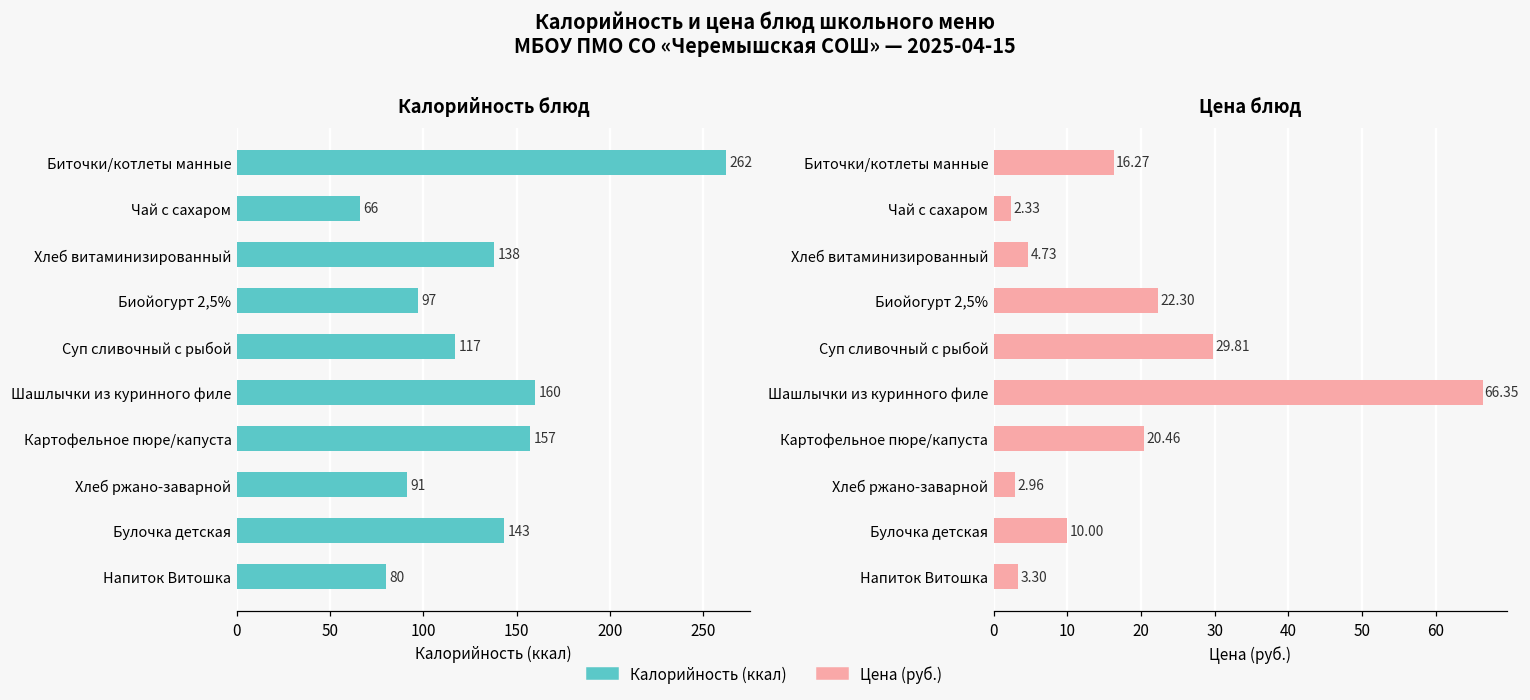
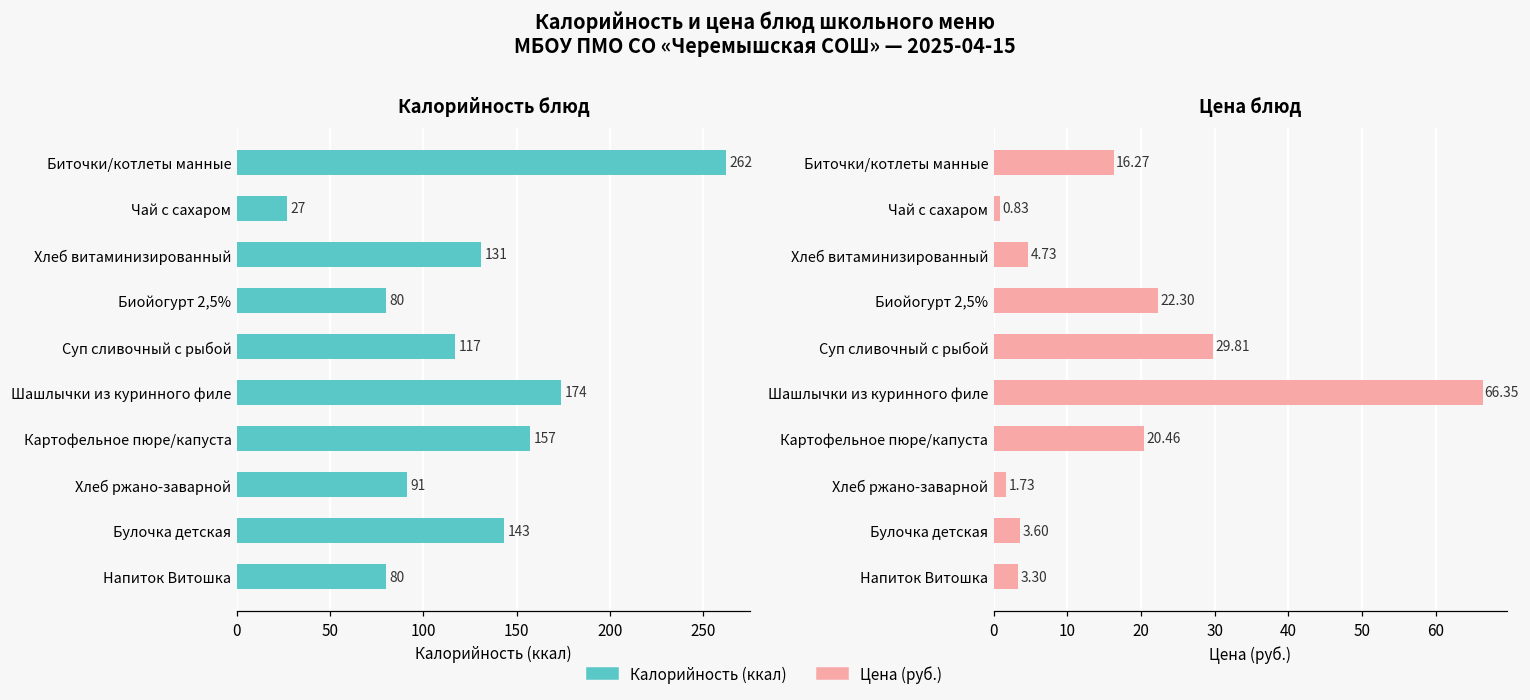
Калорийность блюд, Чай с сахаром: 66 -> 27
Калорийность блюд, Хлеб витаминизированный: 138 -> 131
Калорийность блюд, Биойогурт 2,5%: 97 -> 80
Калорийность блюд, Шашлычки из куринного филе: 160 -> 174
Цена блюд, Чай с сахаром: 2.33 -> 0.83
Цена блюд, Хлеб ржано-заварной: 2.96 -> 1.73
Цена блюд, Булочка детская: 10.00 -> 3.60
